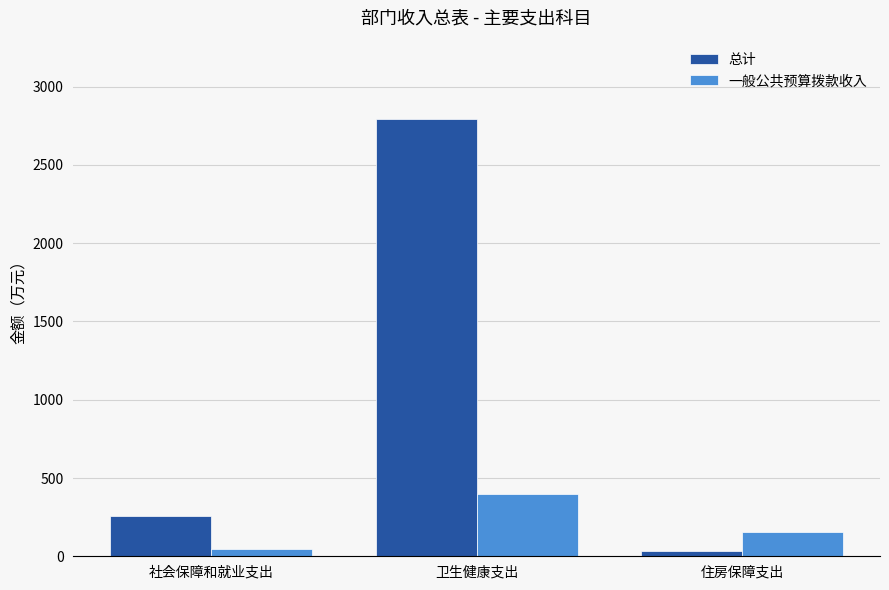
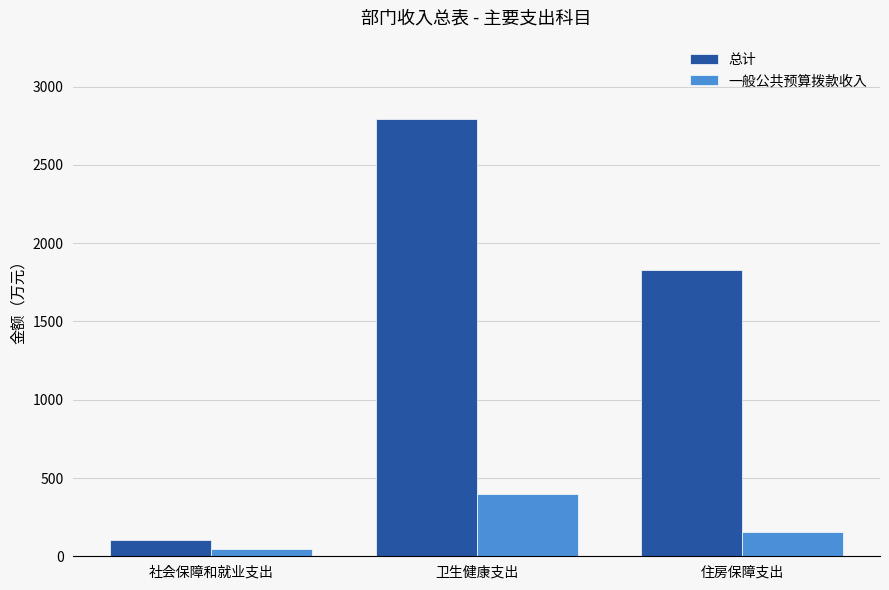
总计, 社会保障和就业支出: 250 -> 100
总计, 住房保障支出: 30 -> 1830
